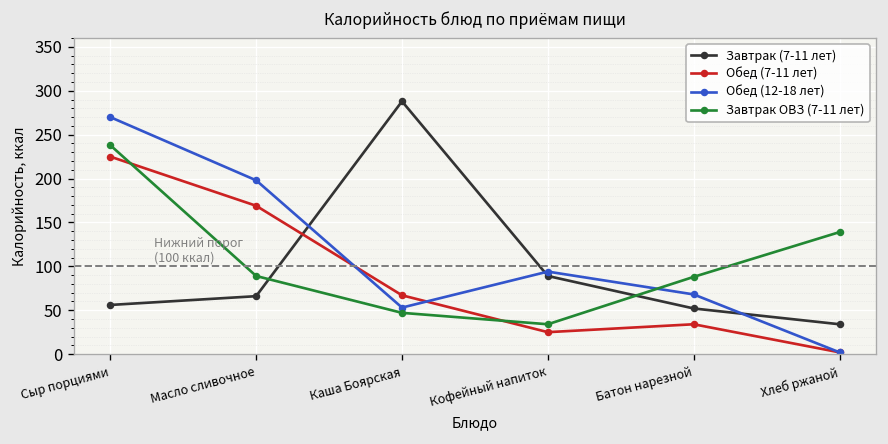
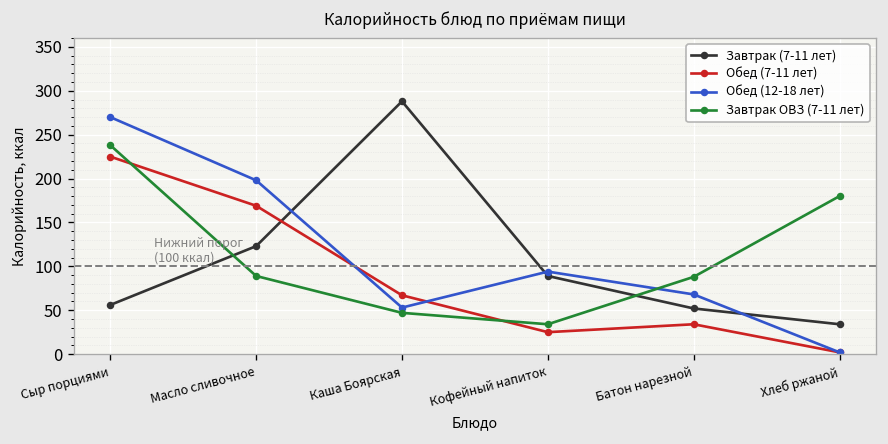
Завтрак (7-11 лет), Масло сливочное: 70 -> 120
Завтрак ОВЗ (7-11 лет), Хлеб ржаной: 140 -> 180
